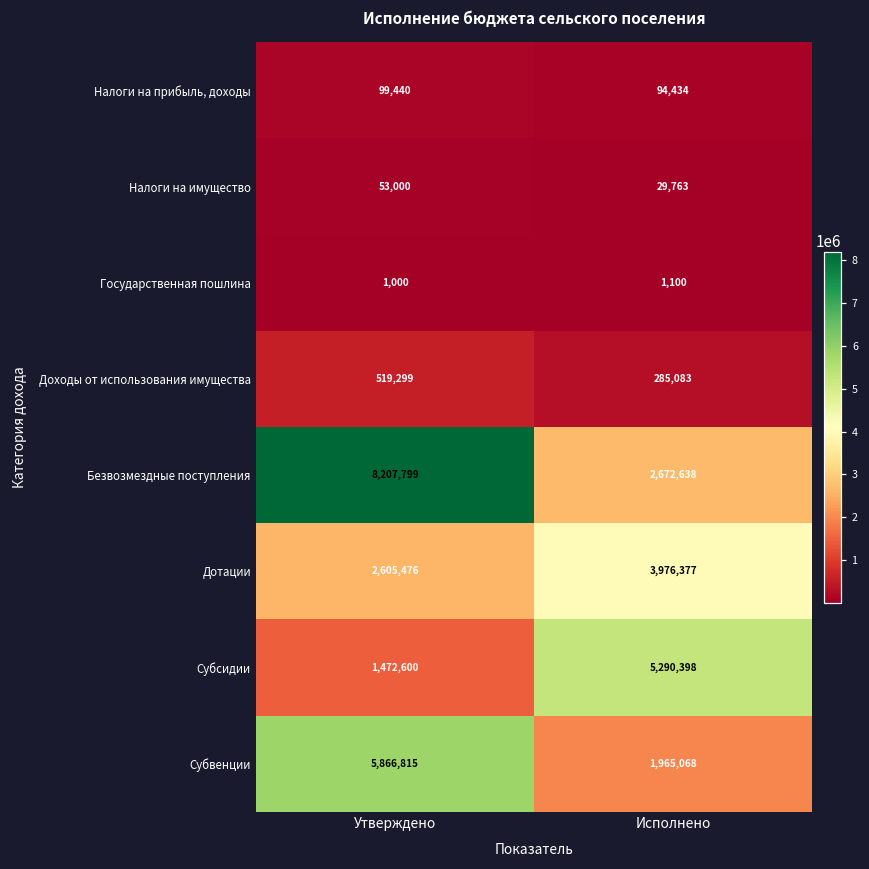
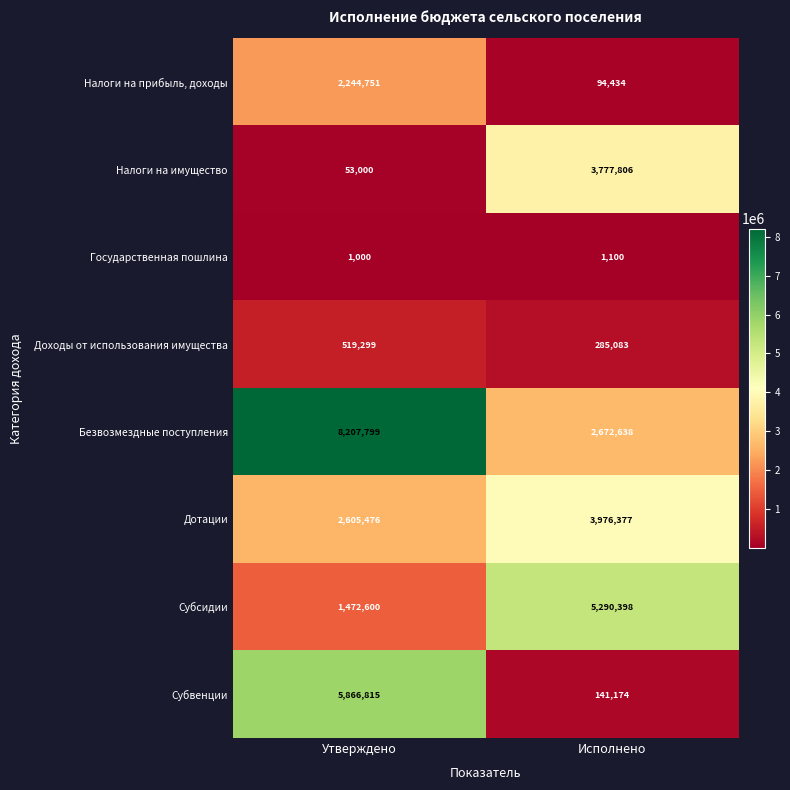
Налоги на прибыль, доходы, Утверждено: 99,440 -> 2,244,751
Налоги на имущество, Исполнено: 29,763 -> 3,777,806
Субвенции, Исполнено: 1,965,068 -> 141,174
